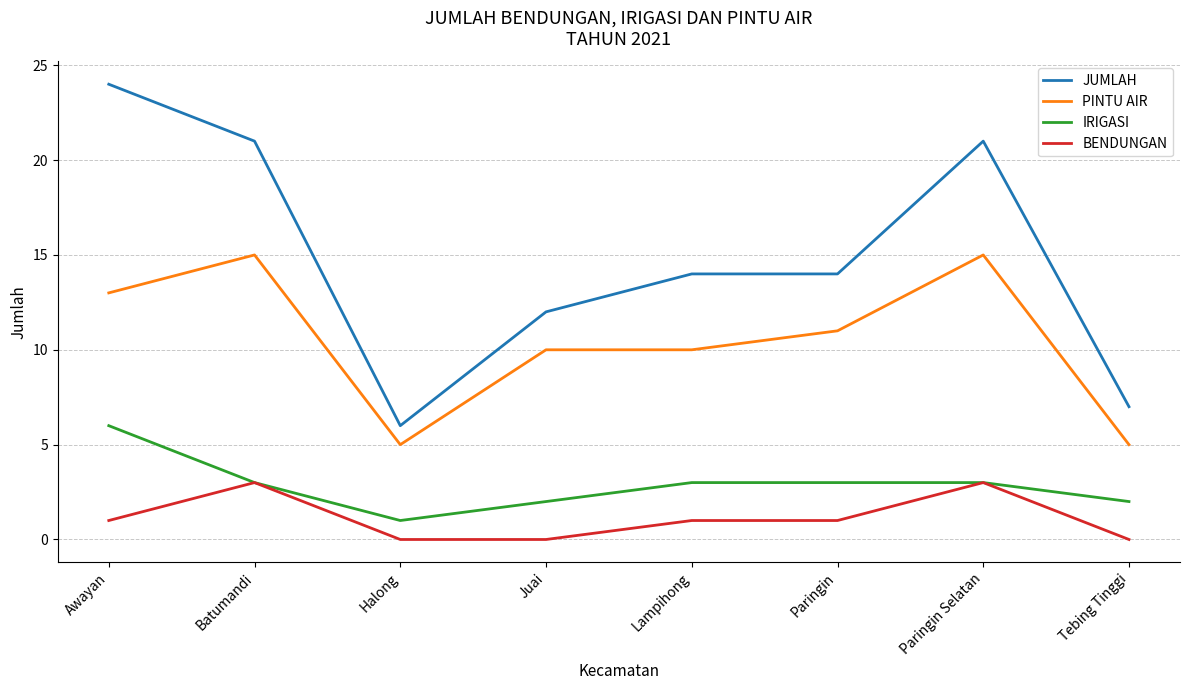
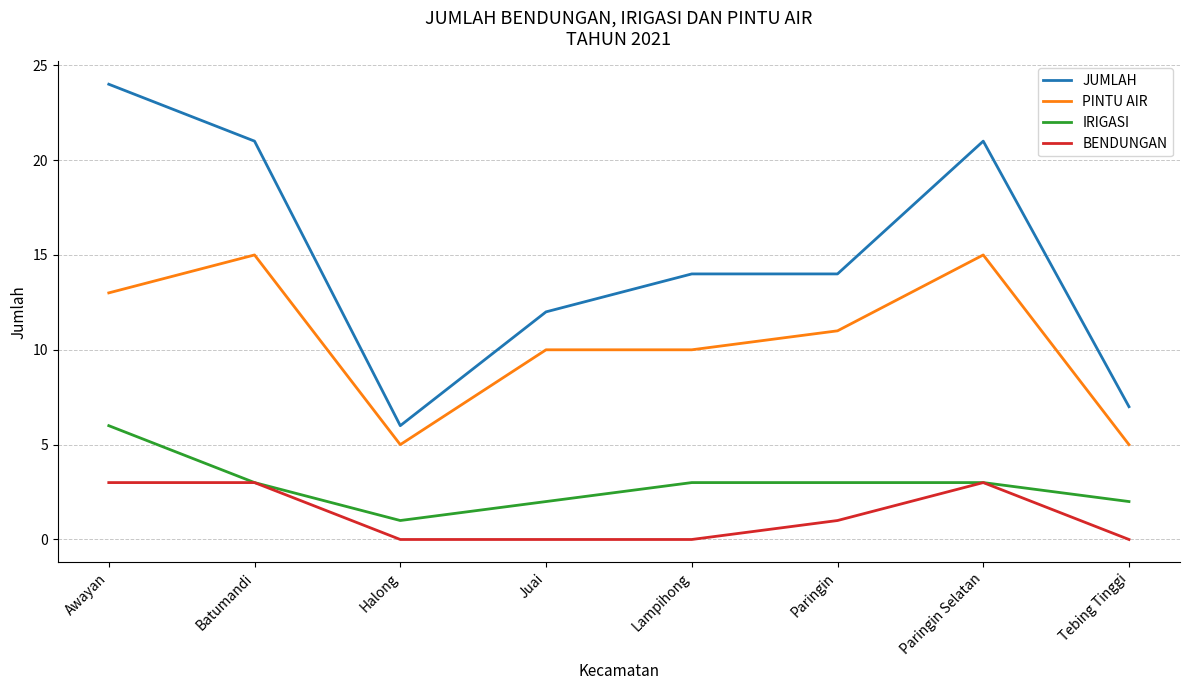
BENDUNGAN, Awayan: 1 -> 3
BENDUNGAN, Lampihong: 1 -> 0
